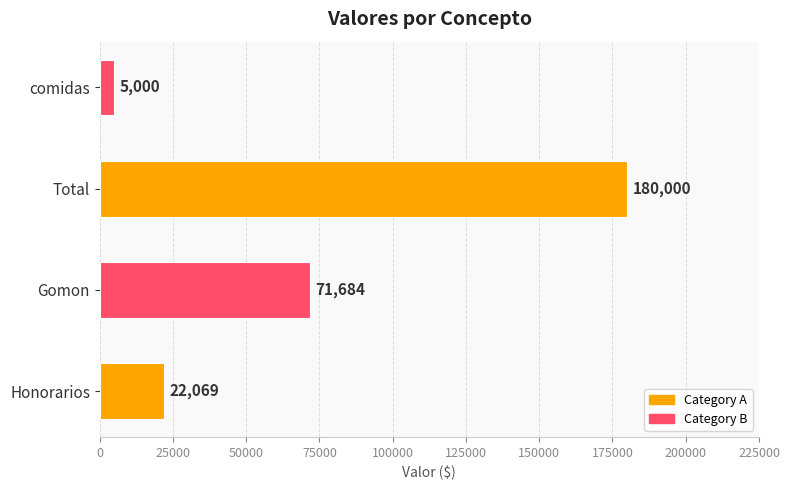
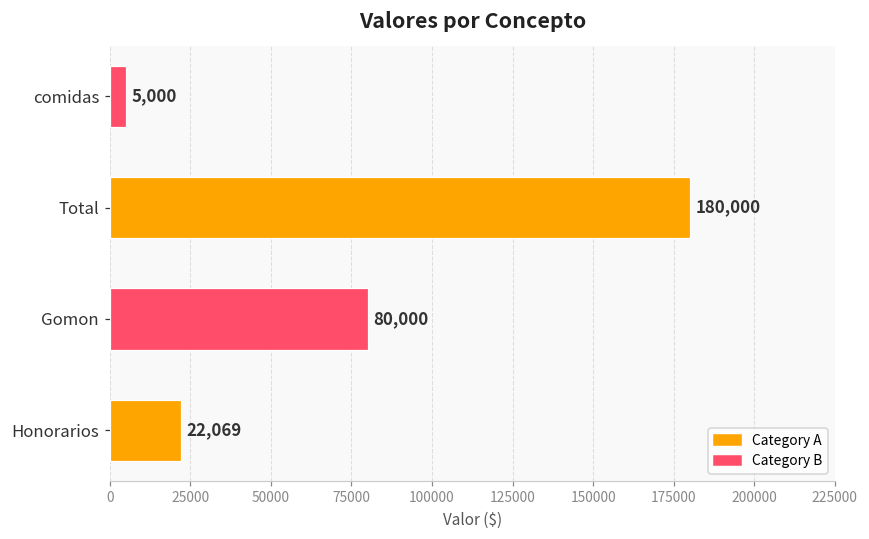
Gomon: 71,684 -> 80,000
